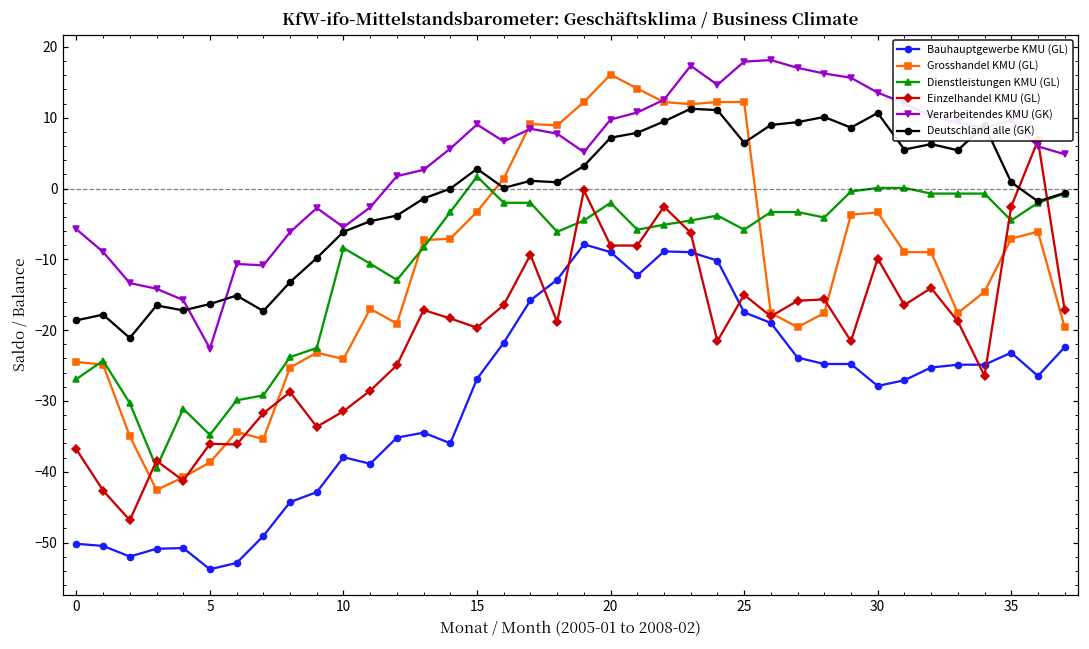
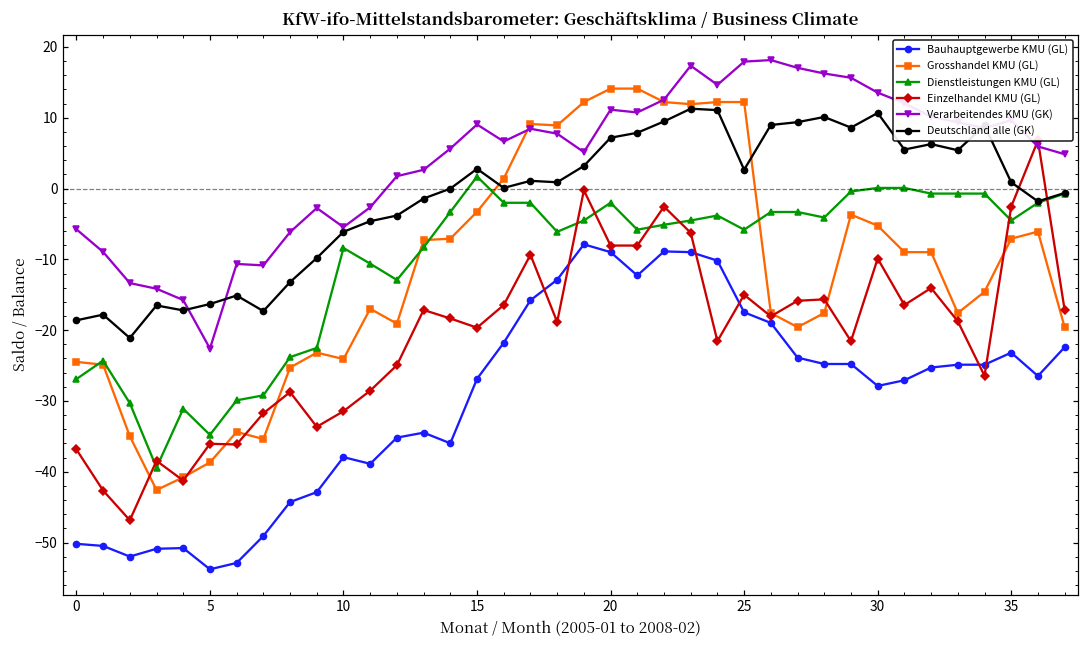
Grosshandel KMU (GL), 20: 16 -> 14
Verarbeitendes KMU (GK), 20: 10 -> 11
Deutschland alle (GK), 25: 6 -> 3
Grosshandel KMU (GL), 30: -3 -> -5
